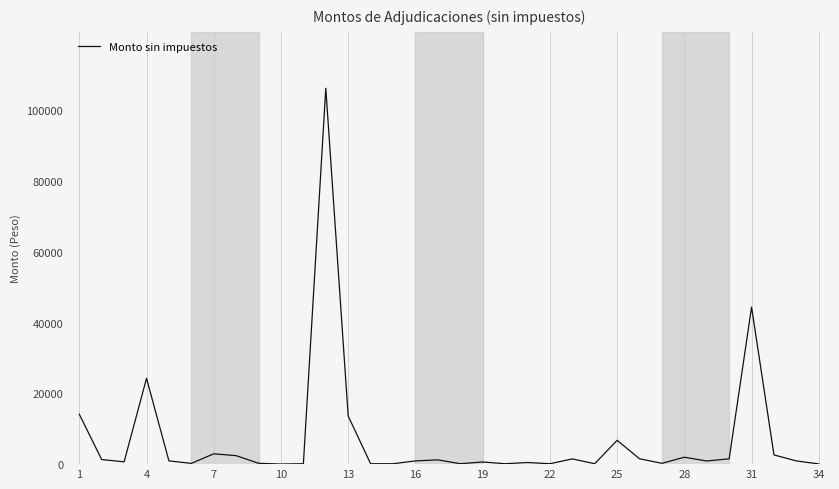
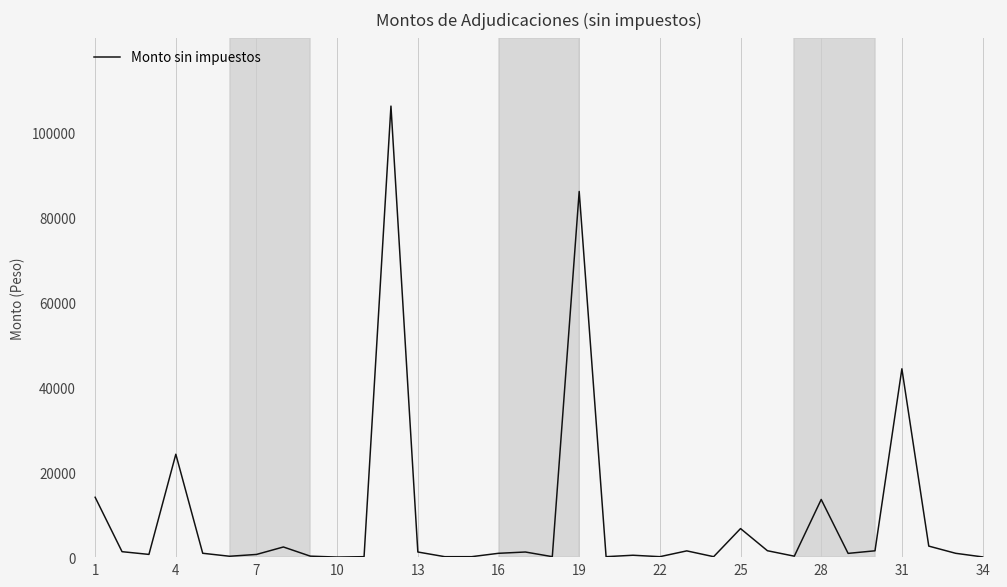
7: 3000 -> 1000
13: 14000 -> 1000
19: 1000 -> 86000
28: 2000 -> 14000
